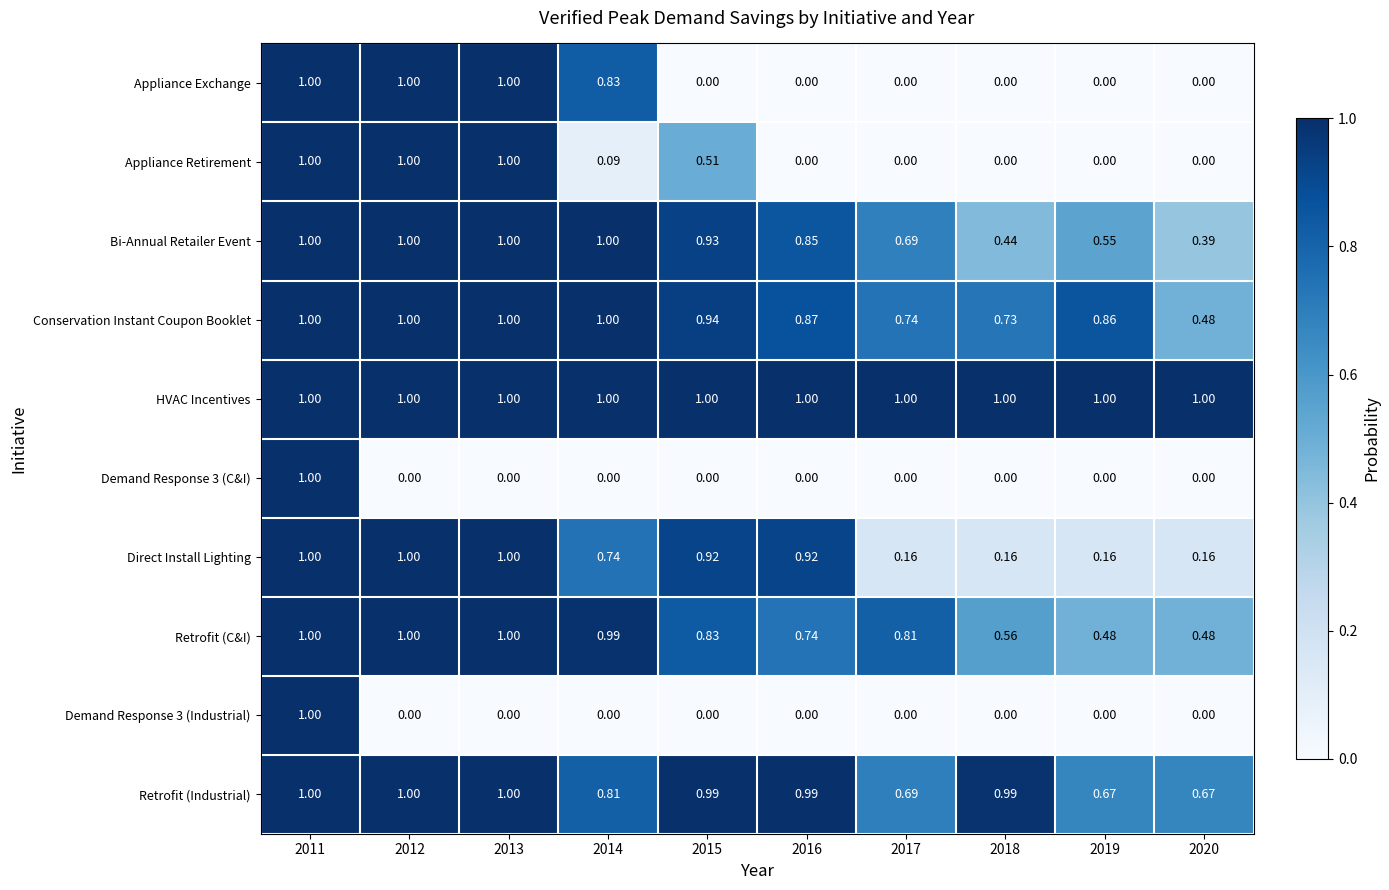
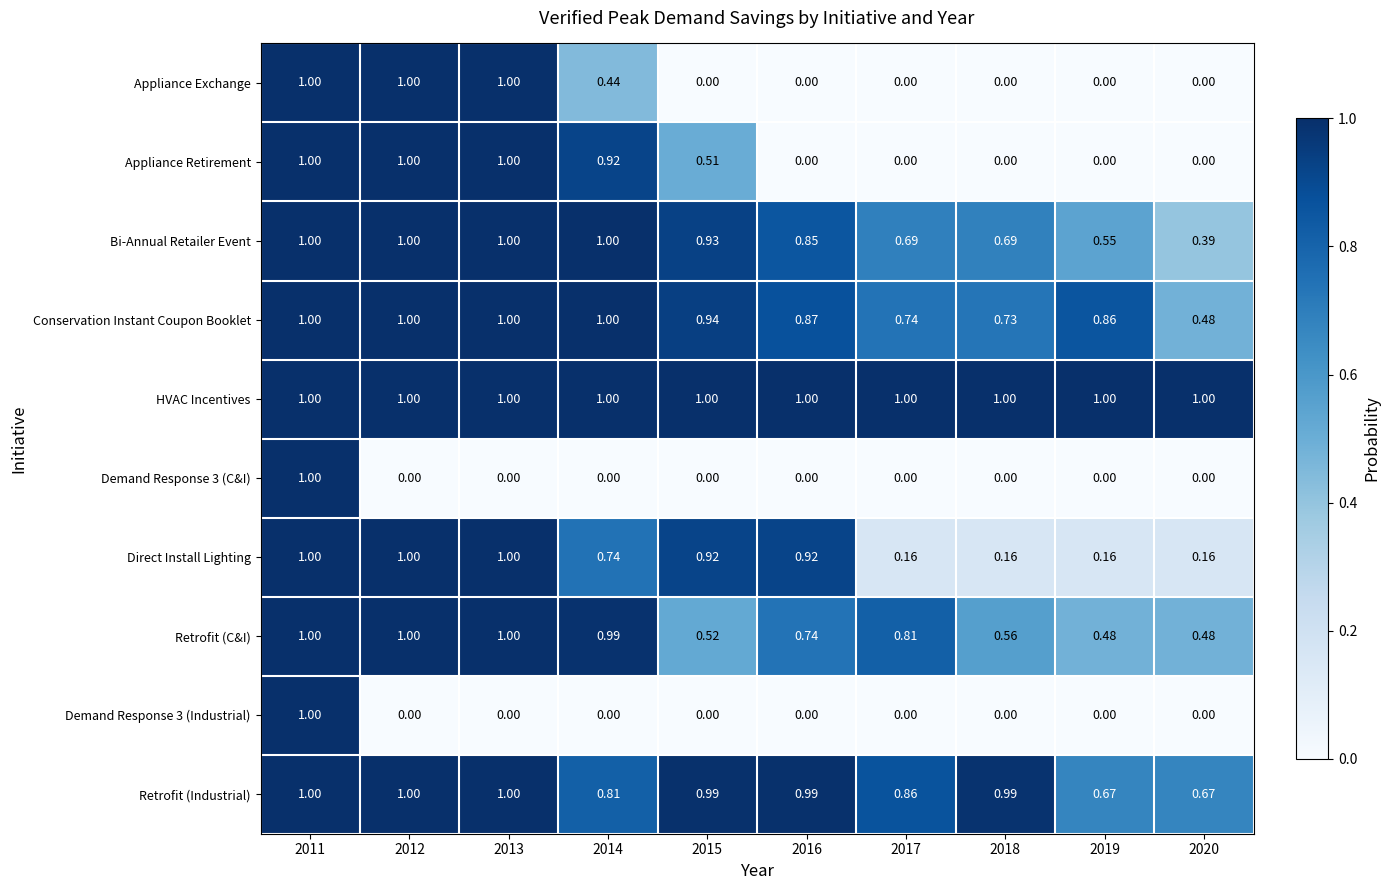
Appliance Exchange, 2014: 0.83 -> 0.44
Appliance Retirement, 2014: 0.09 -> 0.92
Bi-Annual Retailer Event, 2018: 0.44 -> 0.69
Retrofit (C&I), 2015: 0.83 -> 0.52
Retrofit (Industrial), 2017: 0.69 -> 0.86
